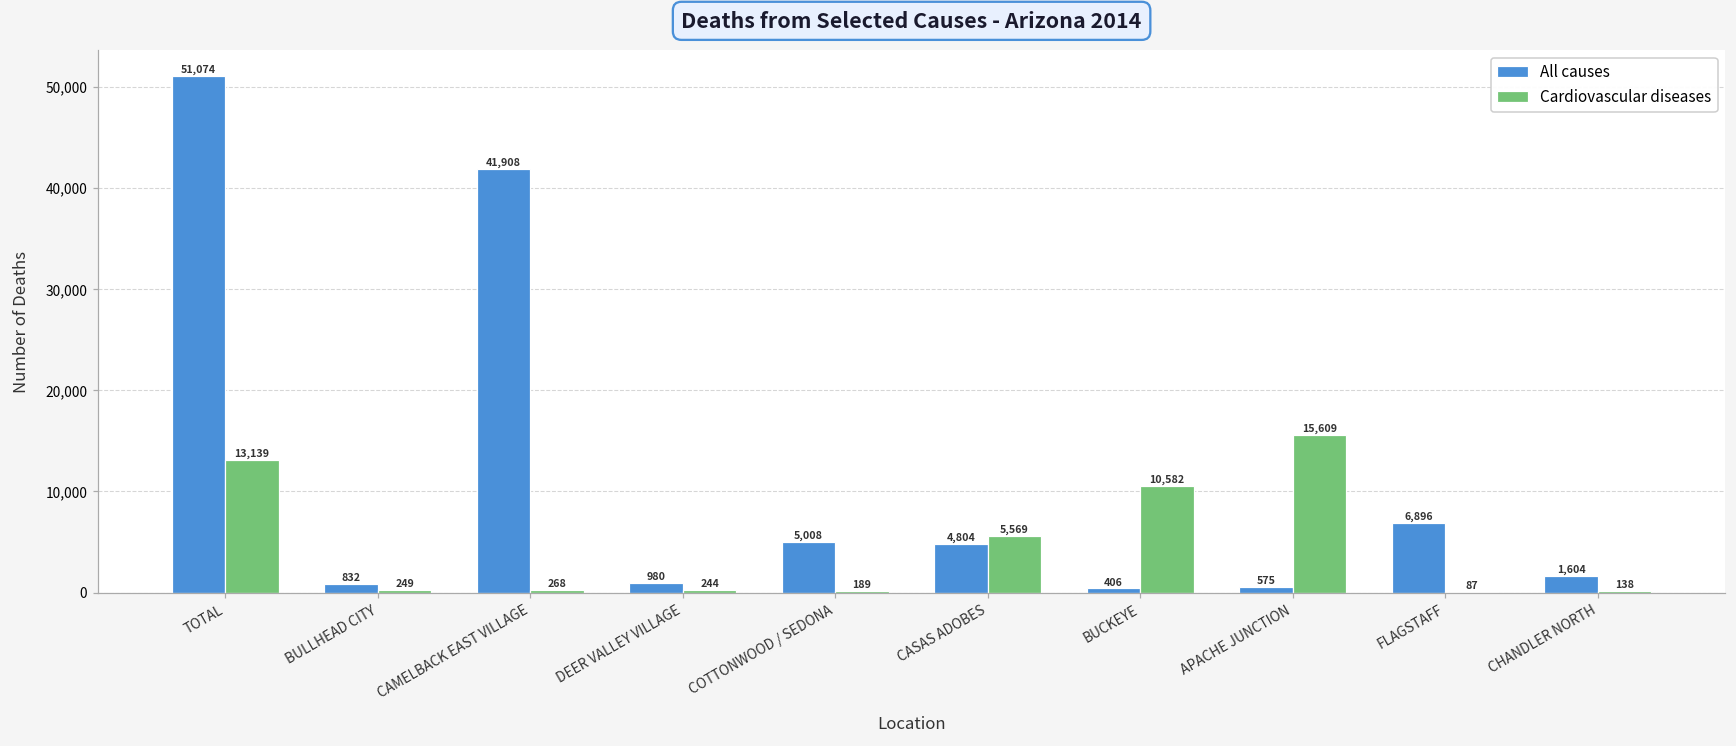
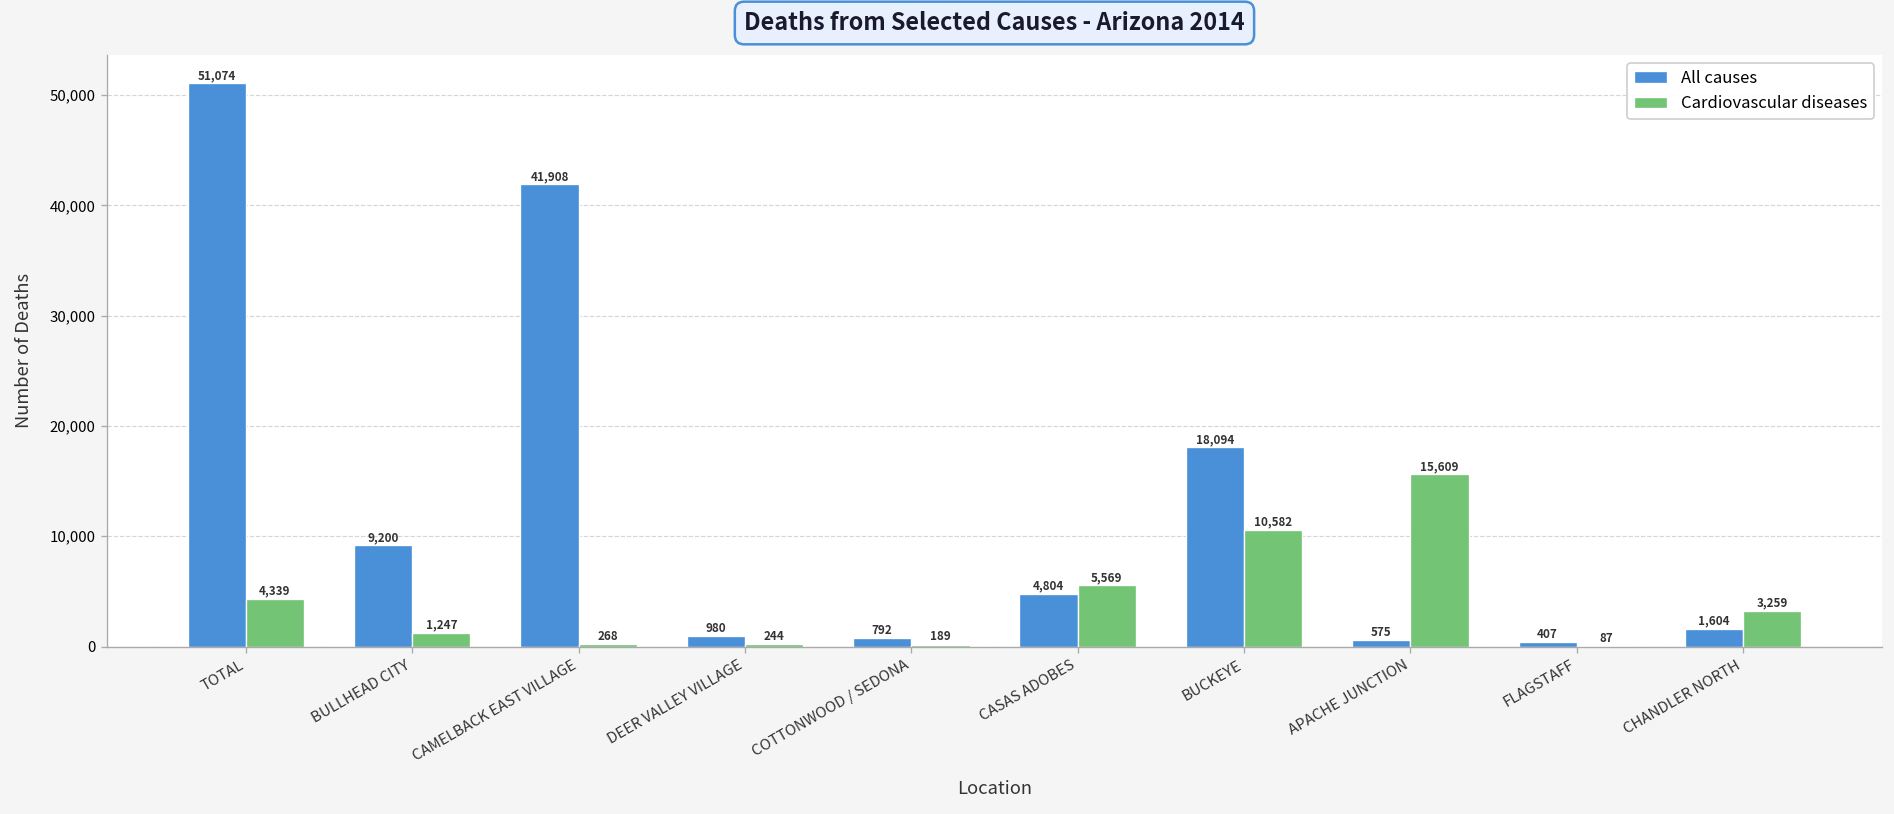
Cardiovascular diseases, TOTAL: 13,139 -> 4,339
All causes, BULLHEAD CITY: 832 -> 9,200
Cardiovascular diseases, BULLHEAD CITY: 249 -> 1,247
All causes, COTTONWOOD / SEDONA: 5,008 -> 792
All causes, BUCKEYE: 406 -> 18,094
All causes, FLAGSTAFF: 6,896 -> 407
Cardiovascular diseases, CHANDLER NORTH: 138 -> 3,259
